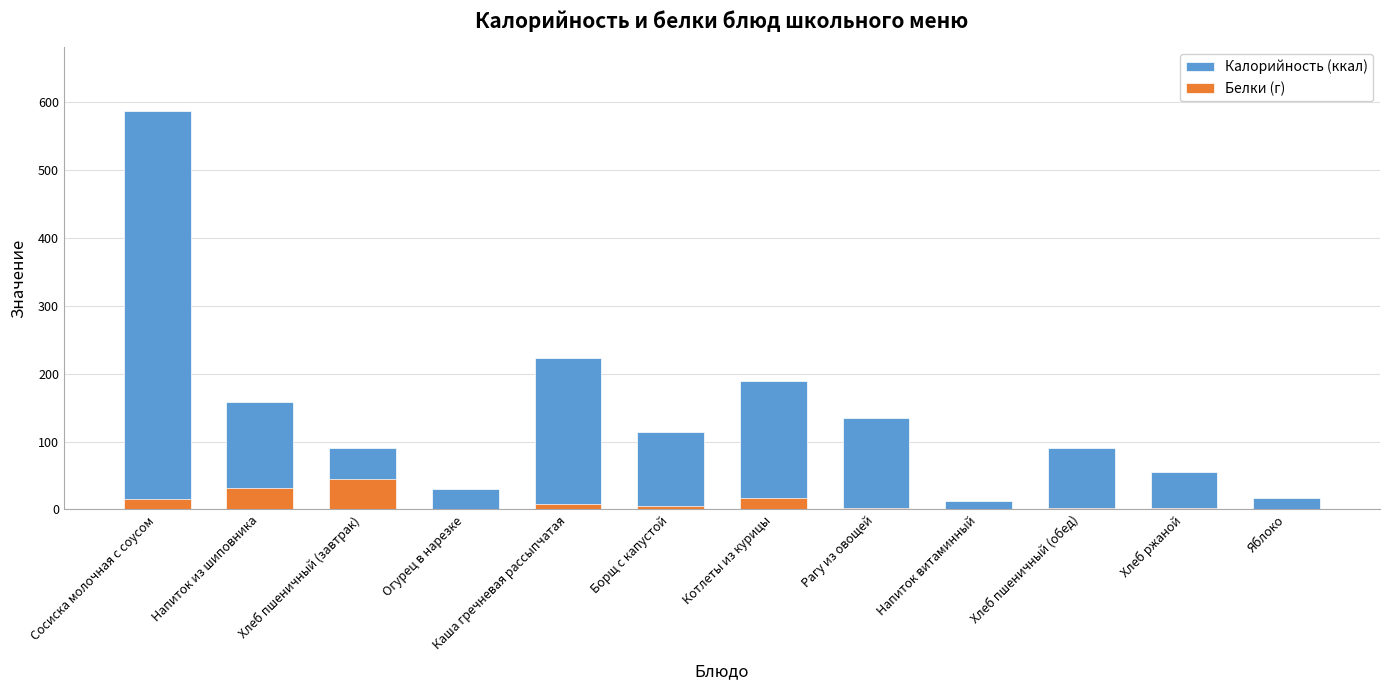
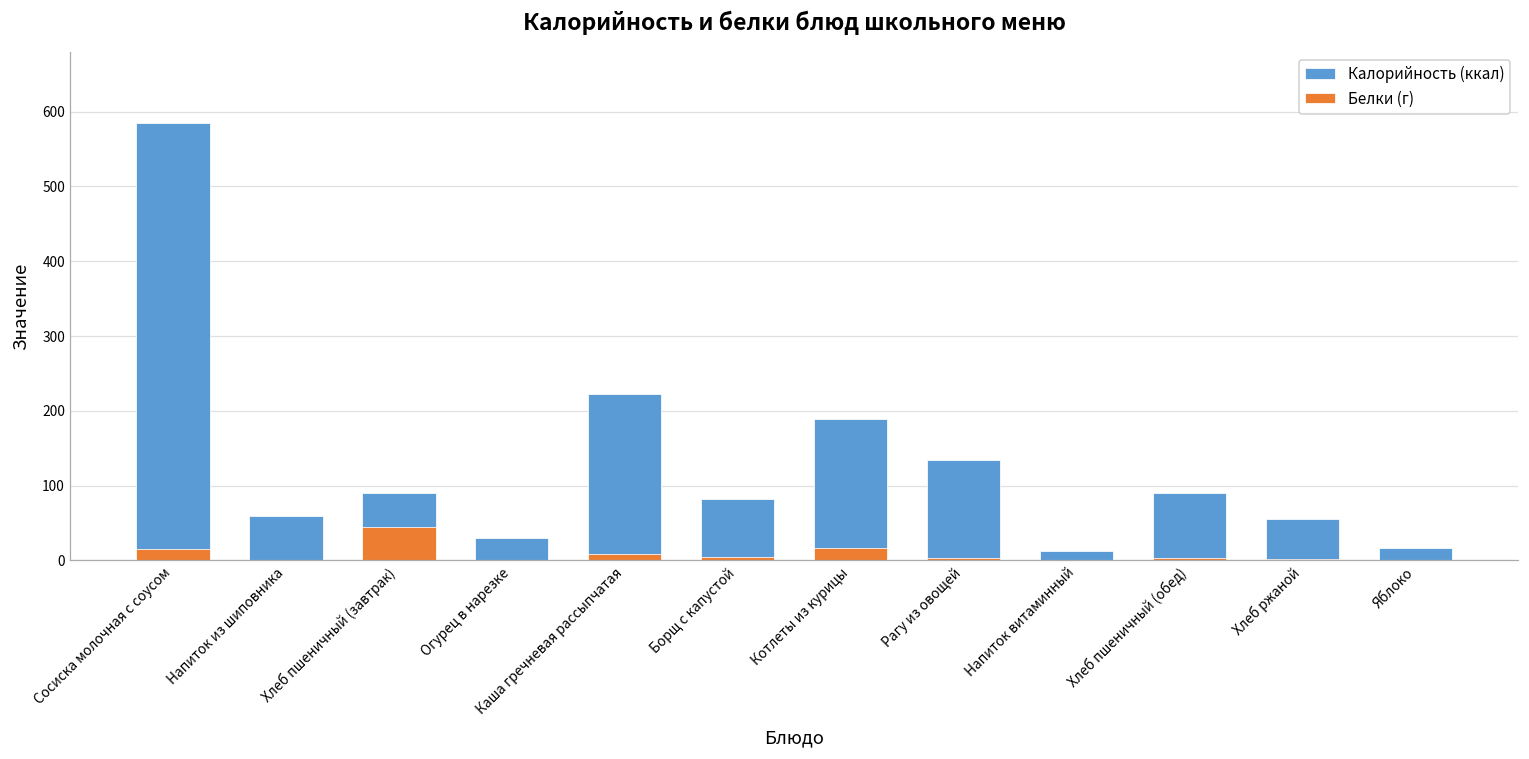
Калорийность (ккал), Напиток из шиповника: 160 -> 60
Белки (г), Напиток из шиповника: 30 -> 0
Калорийность (ккал), Борщ с капустой: 110 -> 80
